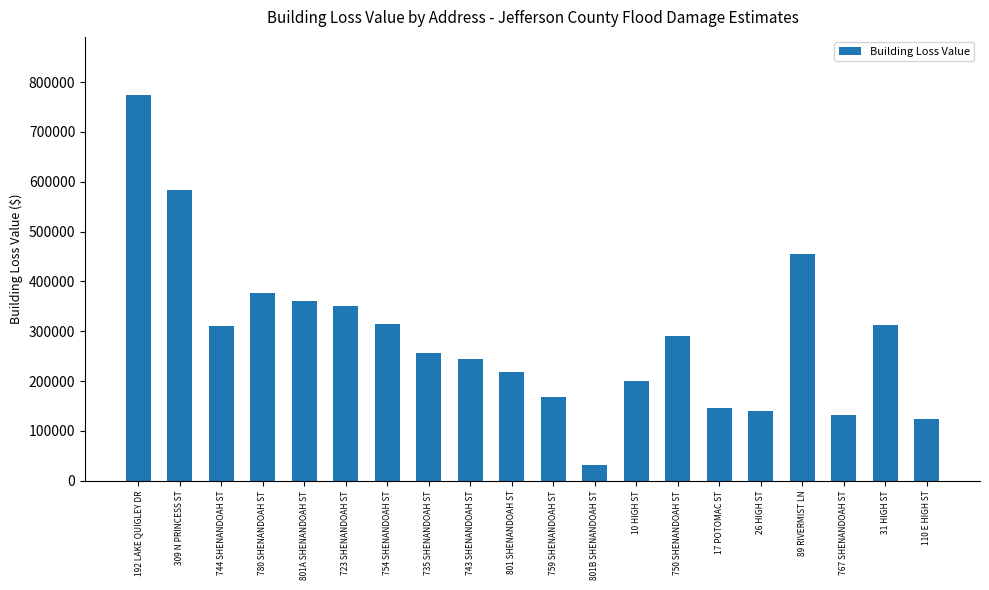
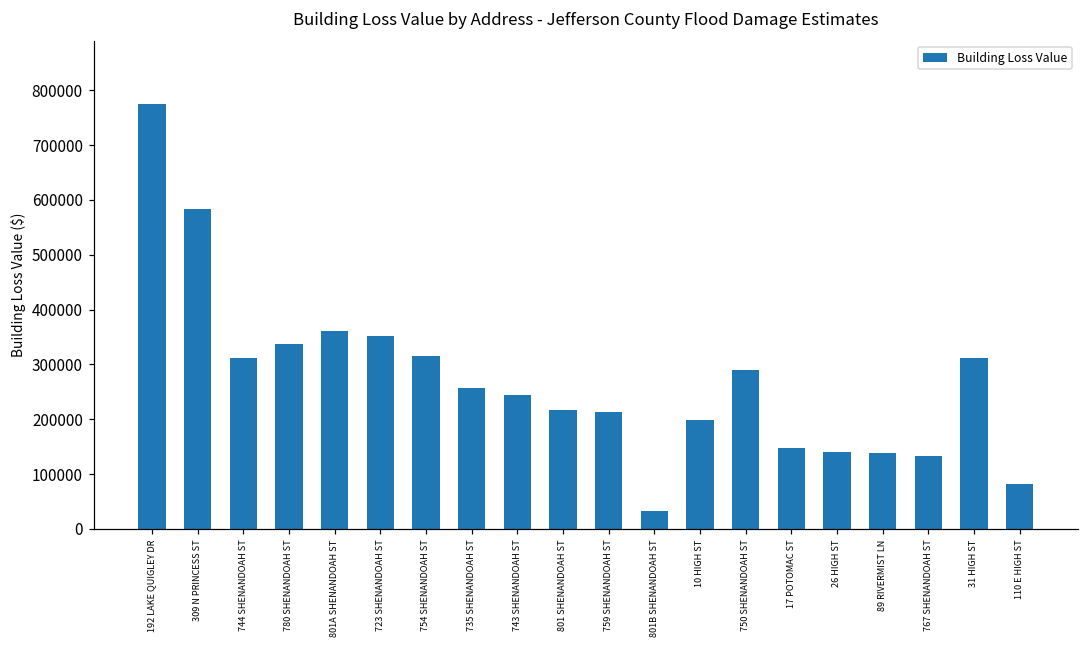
780 SHENANDOAH ST: 380000 -> 340000
759 SHENANDOAH ST: 170000 -> 210000
89 RIVERMIST LN: 450000 -> 140000
110 E HIGH ST: 120000 -> 80000
